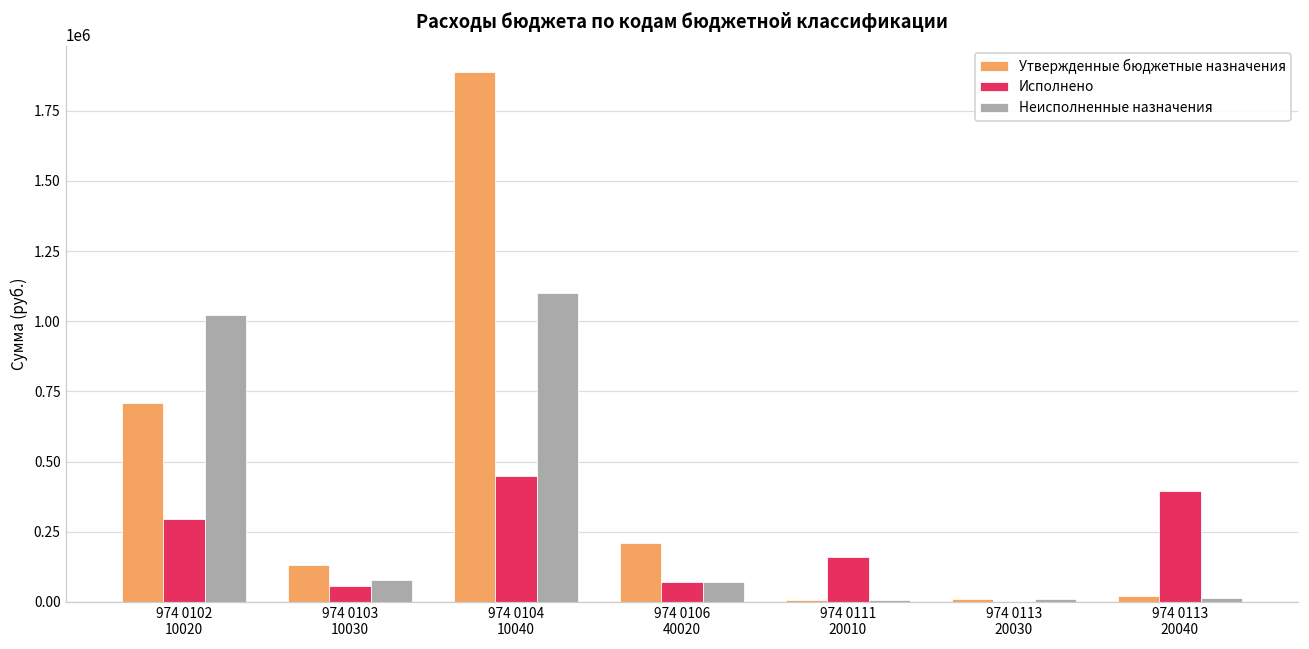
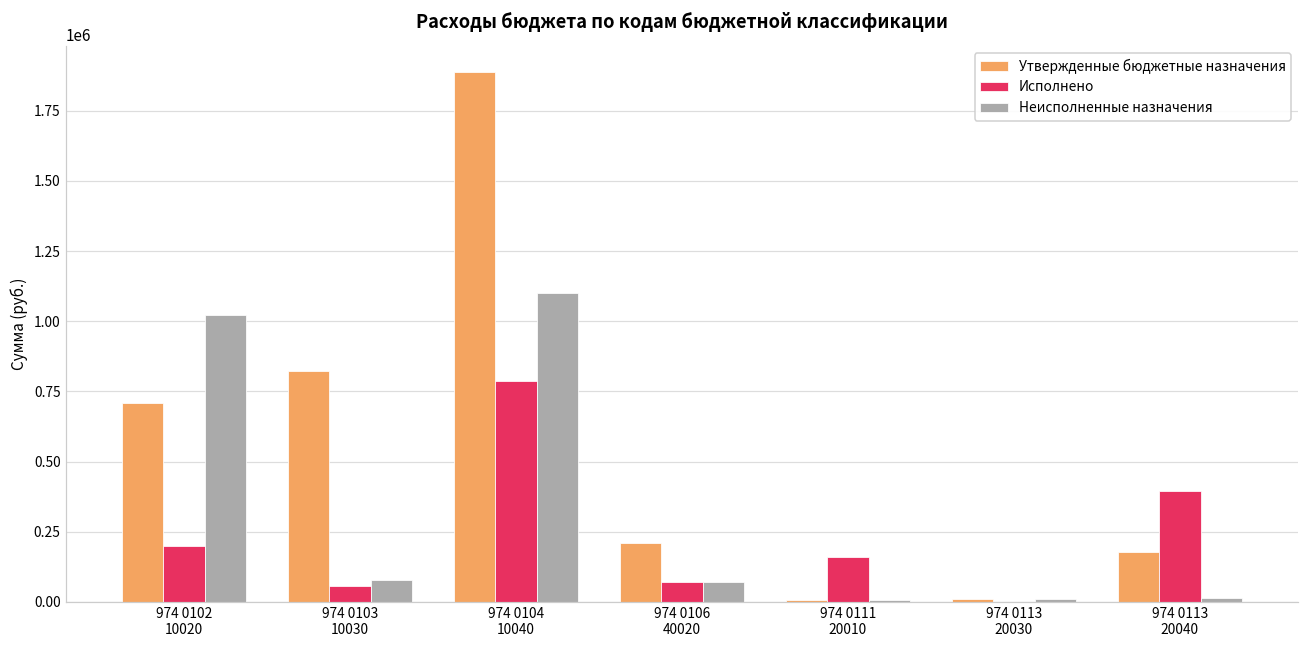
Исполнено, 974 0102 10020: 300000 -> 200000
Утвержденные бюджетные назначения, 974 0103 10030: 130000 -> 820000
Исполнено, 974 0104 10040: 450000 -> 790000
Утвержденные бюджетные назначения, 974 0113 20040: 20000 -> 180000
